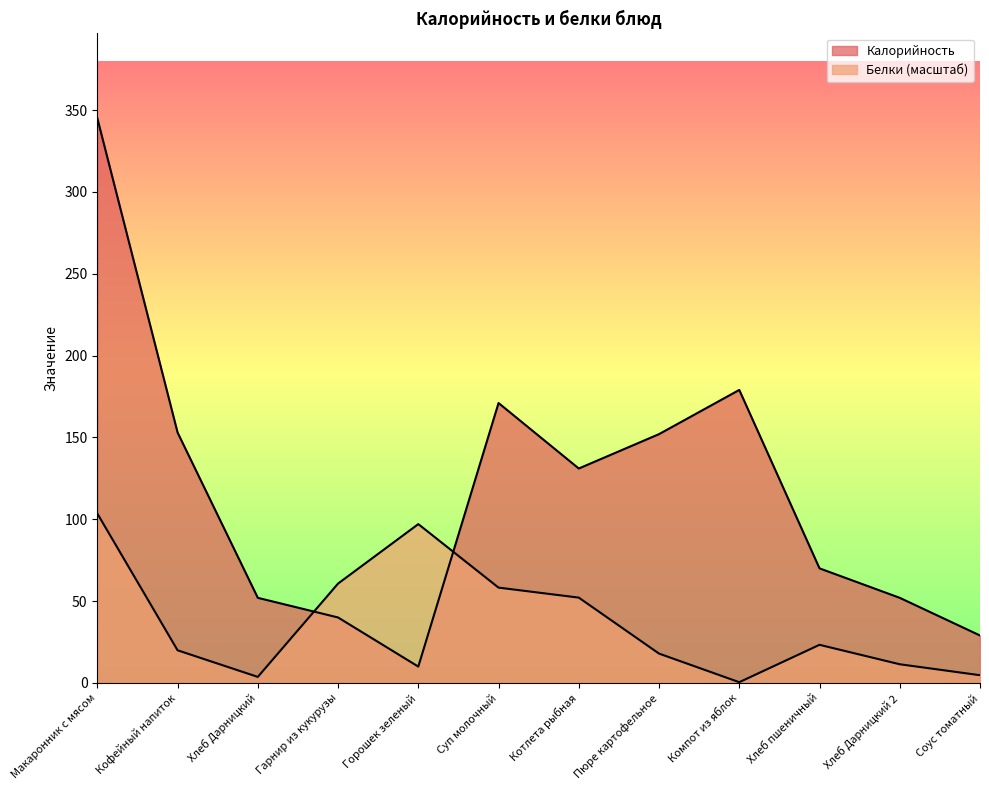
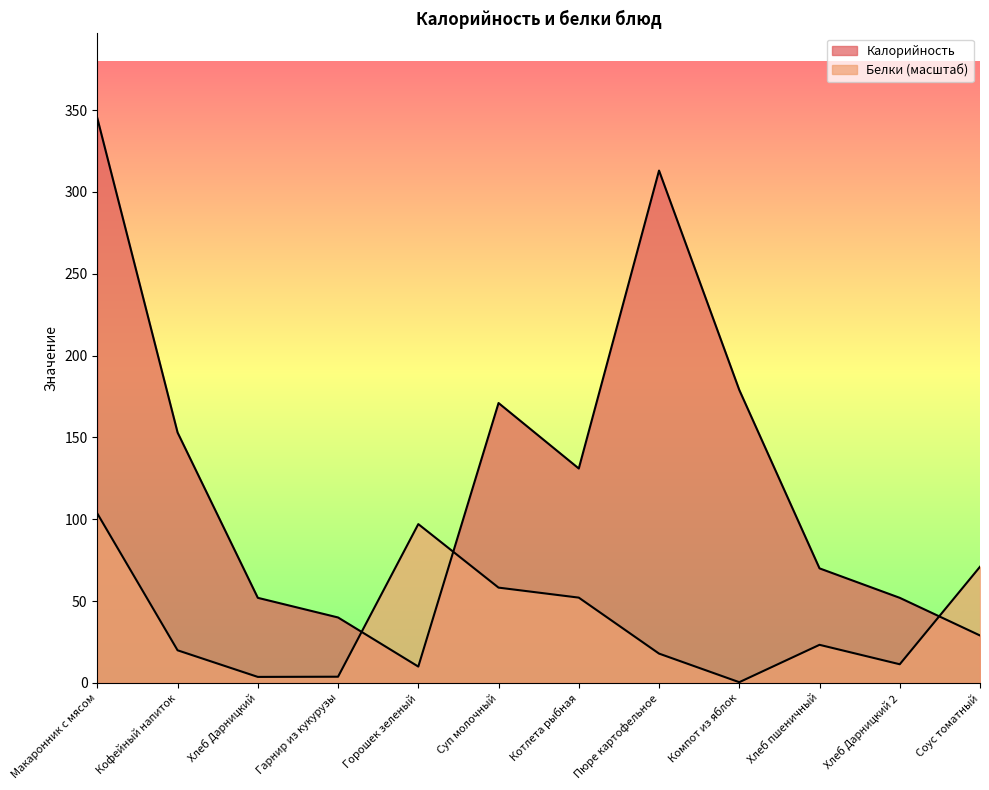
Белки (масштаб), Гарнир из кукурузы: 61 -> 4
Калорийность, Пюре картофельное: 152 -> 313
Белки (масштаб), Соус томатный: 5 -> 71
